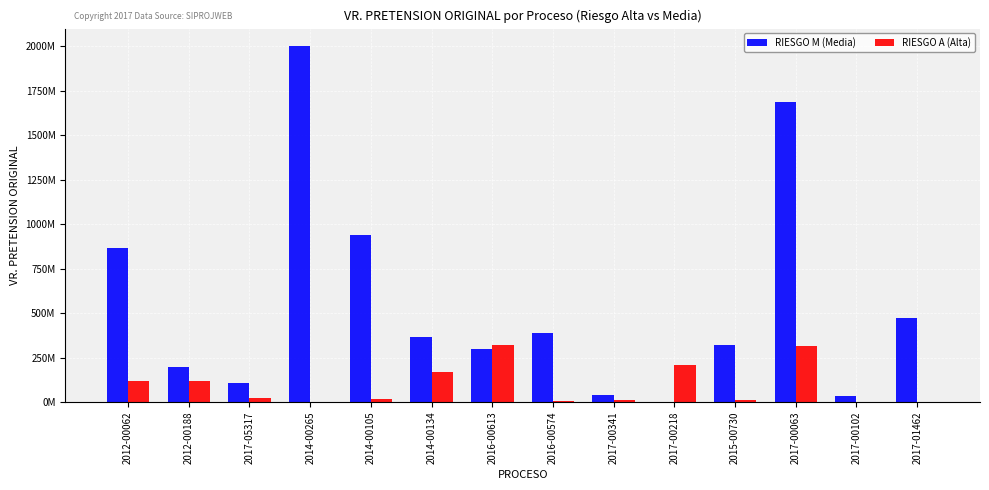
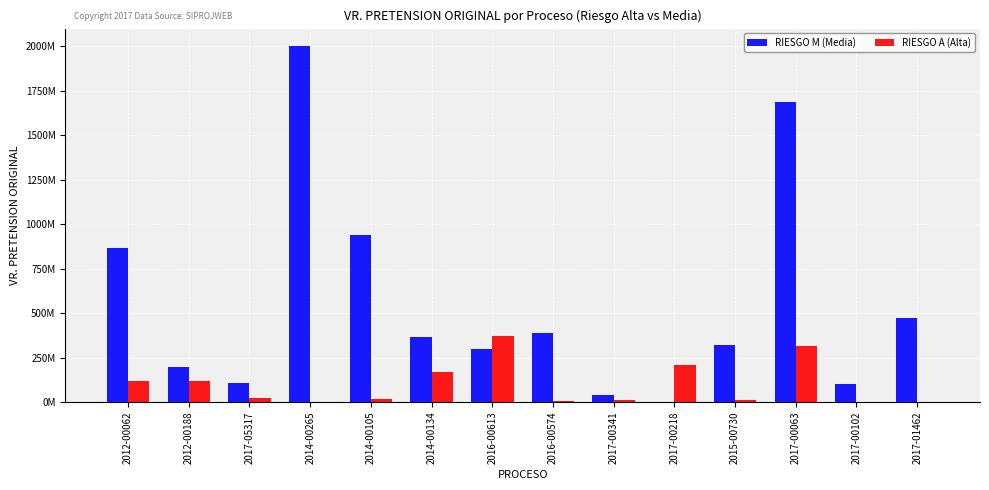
RIESGO A (Alta), 2016-00613: 320000000 -> 370000000
RIESGO M (Media), 2017-00102: 40000000 -> 100000000
